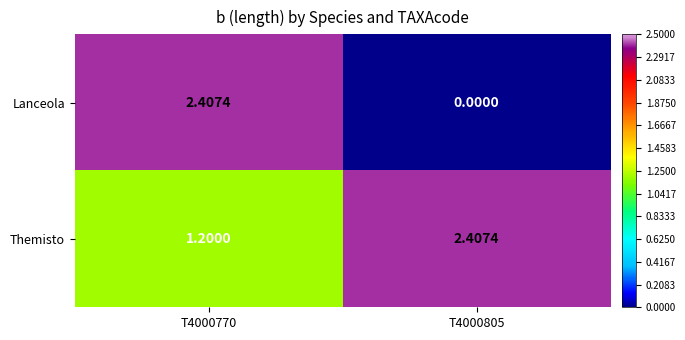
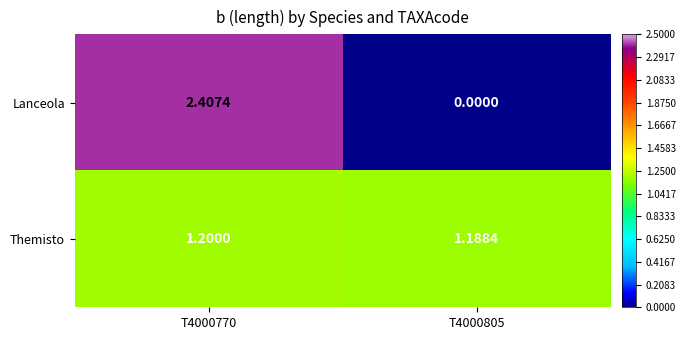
Themisto, T4000805: 2.4074 -> 1.1884
